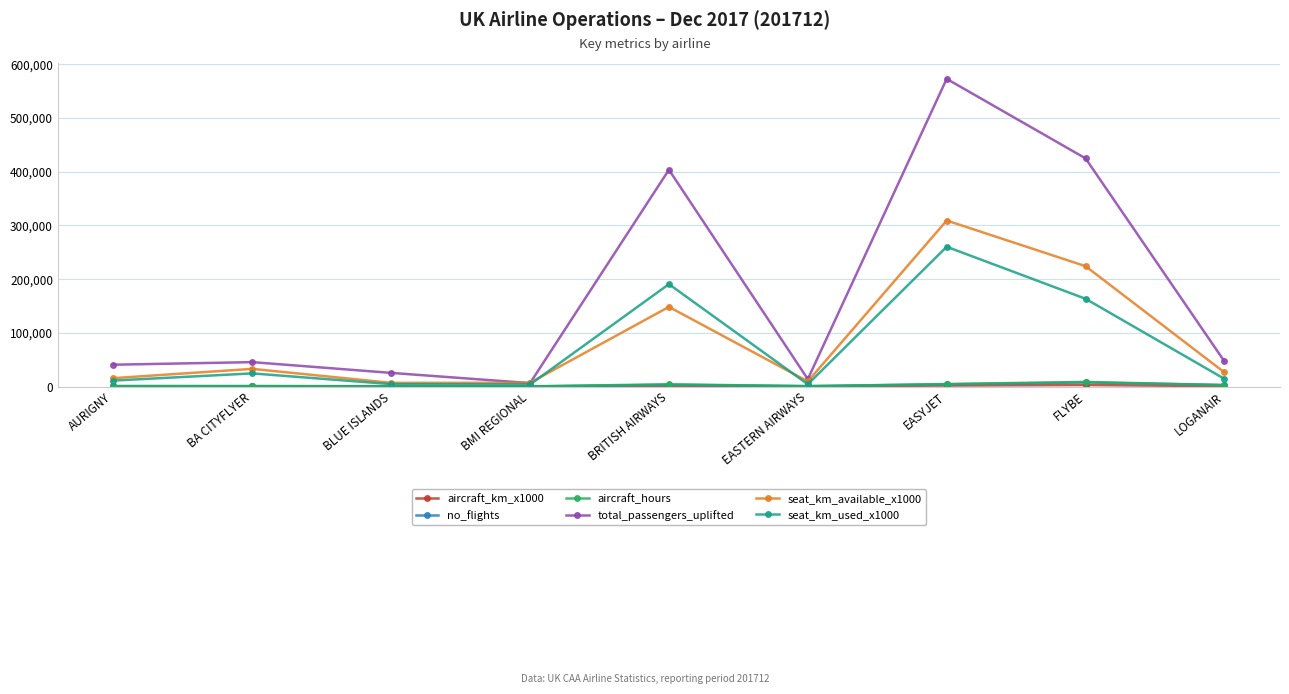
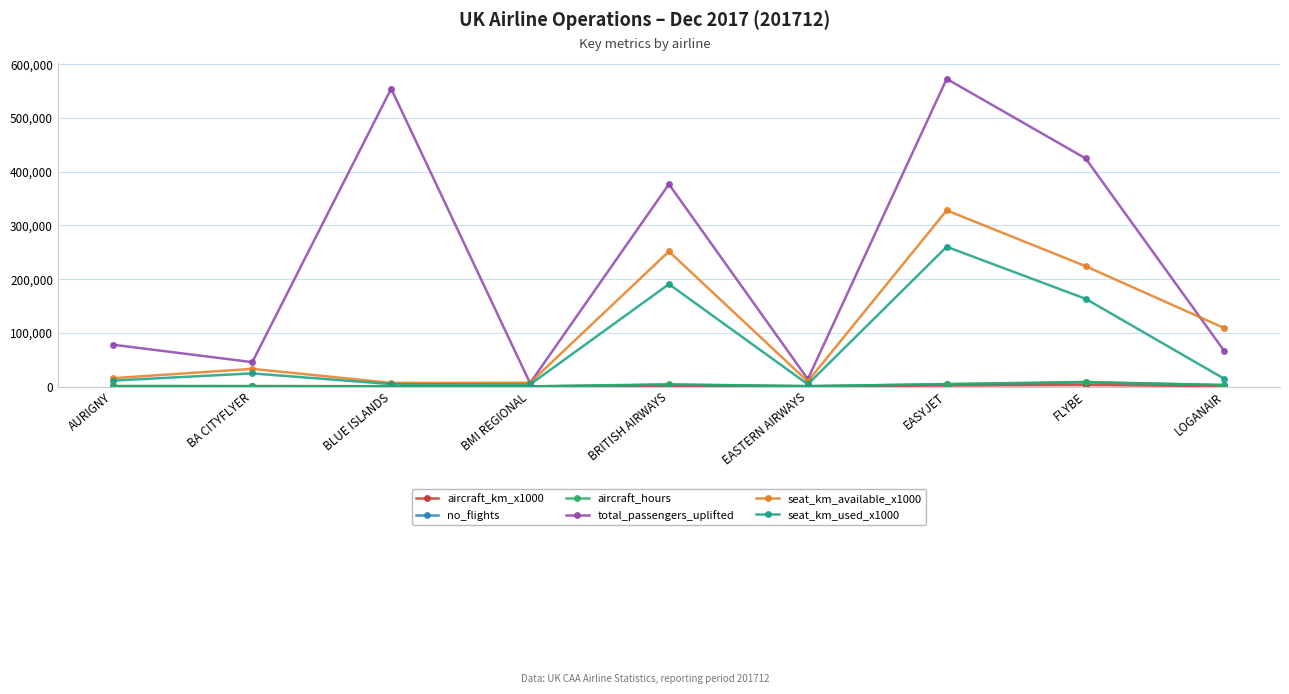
total_passengers_uplifted, AURIGNY: 40,000 -> 80,000
total_passengers_uplifted, BLUE ISLANDS: 30,000 -> 550,000
total_passengers_uplifted, BRITISH AIRWAYS: 400,000 -> 380,000
seat_km_available_x1000, BRITISH AIRWAYS: 150,000 -> 250,000
seat_km_available_x1000, EASYJET: 310,000 -> 330,000
total_passengers_uplifted, LOGANAIR: 50,000 -> 70,000
seat_km_available_x1000, LOGANAIR: 30,000 -> 110,000
